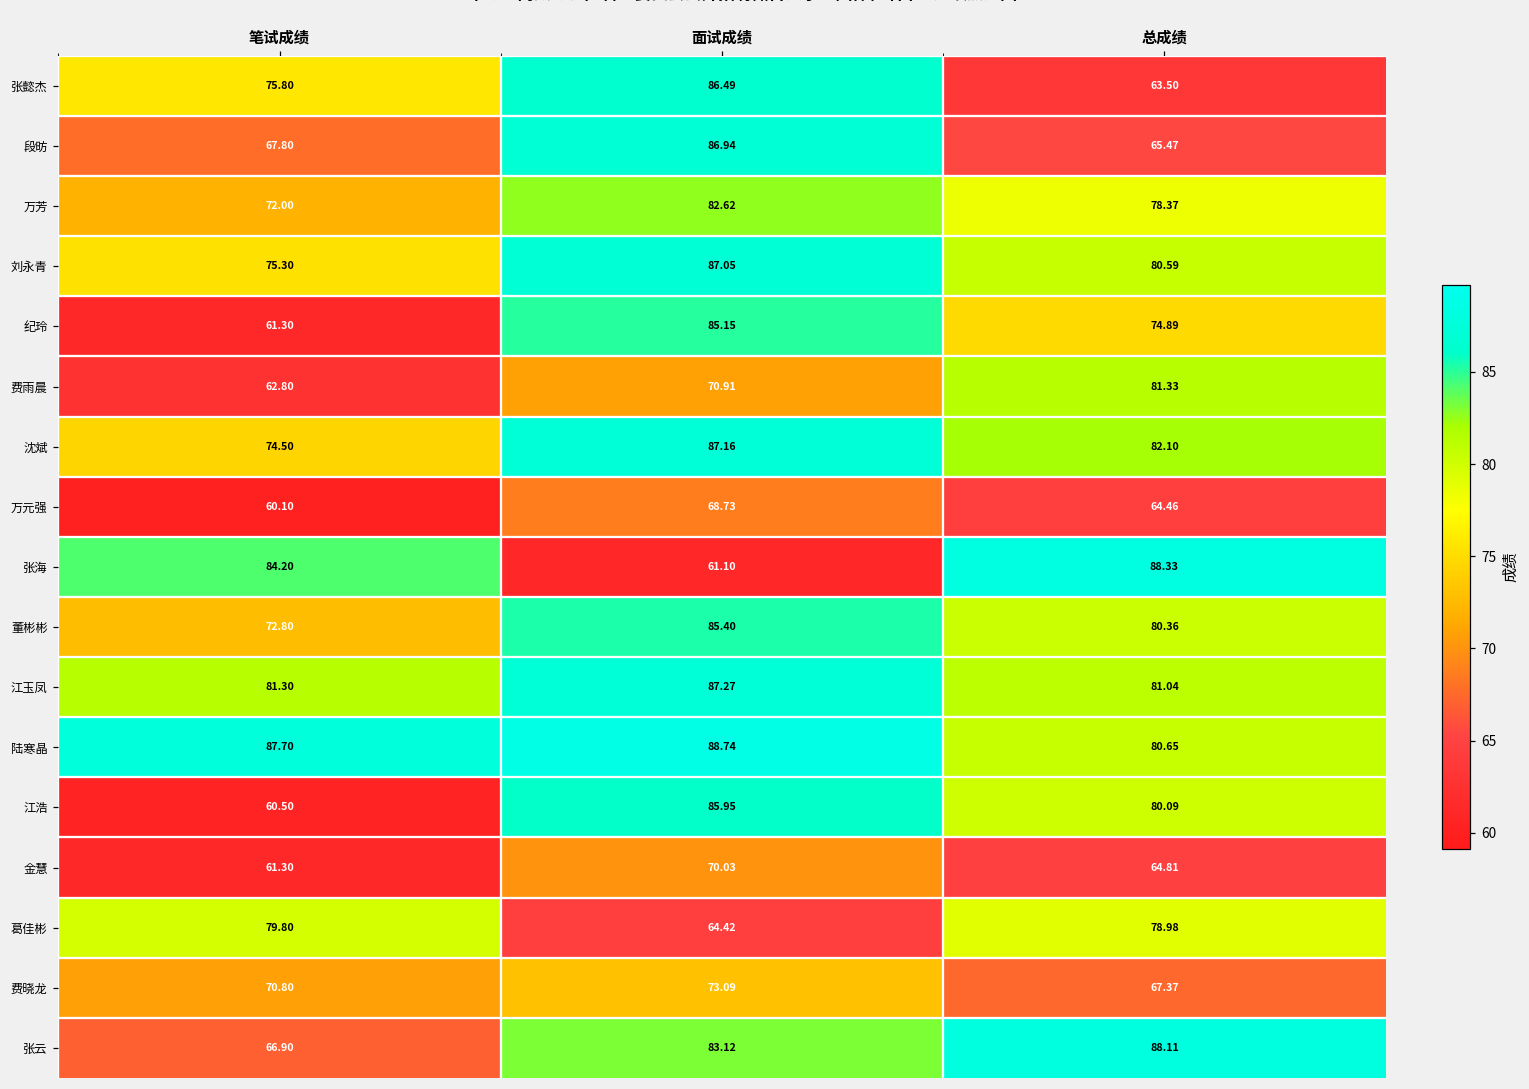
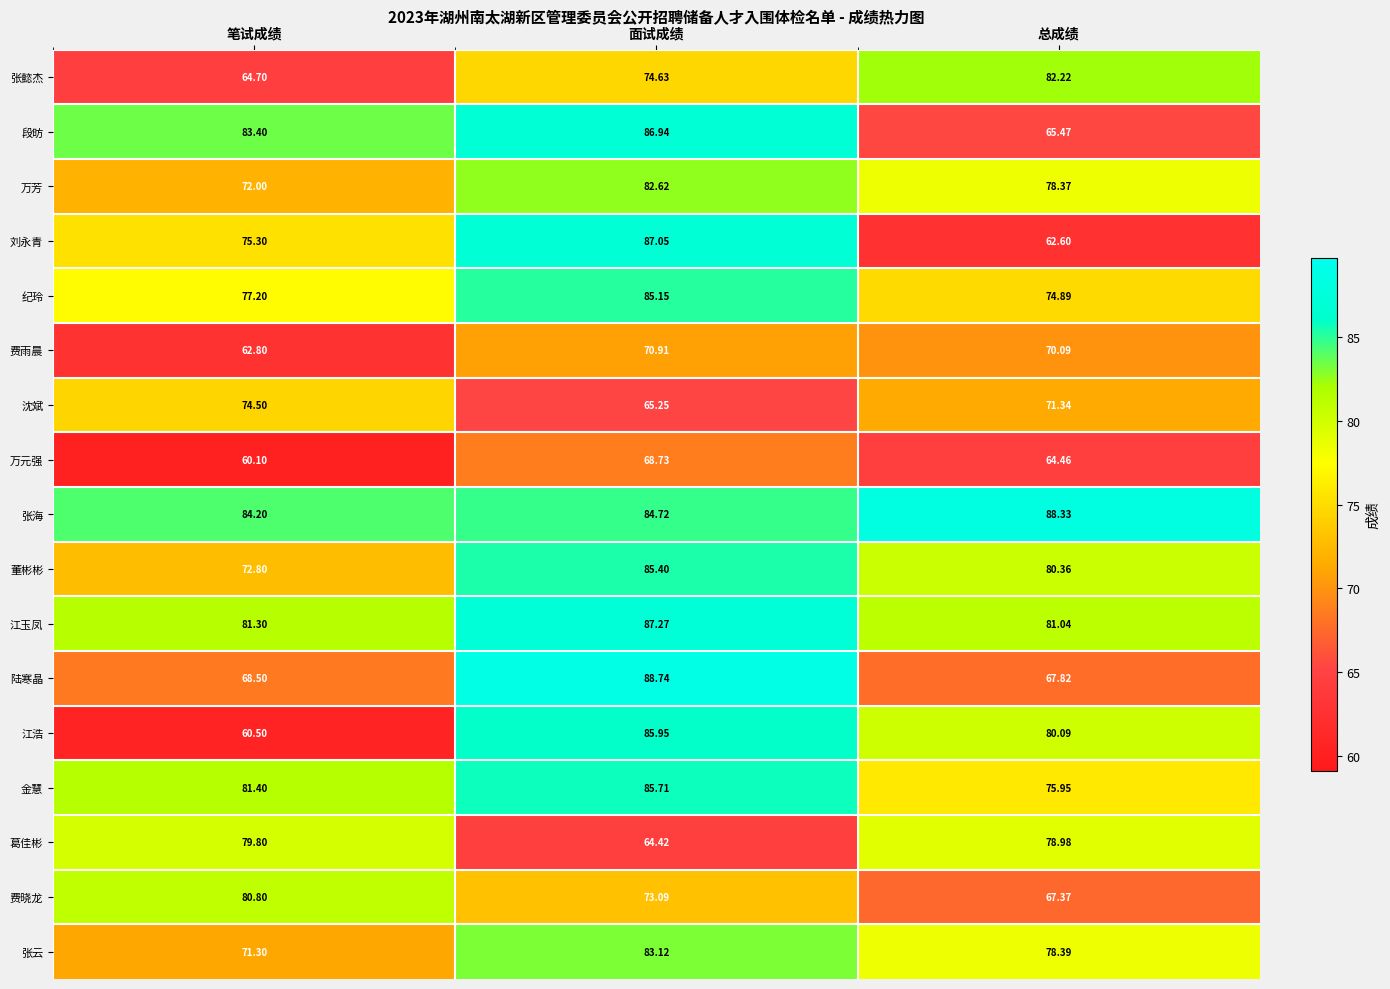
张懿杰, 笔试成绩: 75.80 -> 64.70
张懿杰, 面试成绩: 86.49 -> 74.63
张懿杰, 总成绩: 63.50 -> 82.22
段昉, 笔试成绩: 67.80 -> 83.40
刘永青, 总成绩: 80.59 -> 62.60
纪玲, 笔试成绩: 61.30 -> 77.20
费雨晨, 总成绩: 81.33 -> 70.09
沈斌, 面试成绩: 87.16 -> 65.25
沈斌, 总成绩: 82.10 -> 71.34
张海, 面试成绩: 61.10 -> 84.72
陆寒晶, 笔试成绩: 87.70 -> 68.50
陆寒晶, 总成绩: 80.65 -> 67.82
金慧, 笔试成绩: 61.30 -> 81.40
金慧, 面试成绩: 70.03 -> 85.71
金慧, 总成绩: 64.81 -> 75.95
费晓龙, 笔试成绩: 70.80 -> 80.80
张云, 笔试成绩: 66.90 -> 71.30
张云, 总成绩: 88.11 -> 78.39
